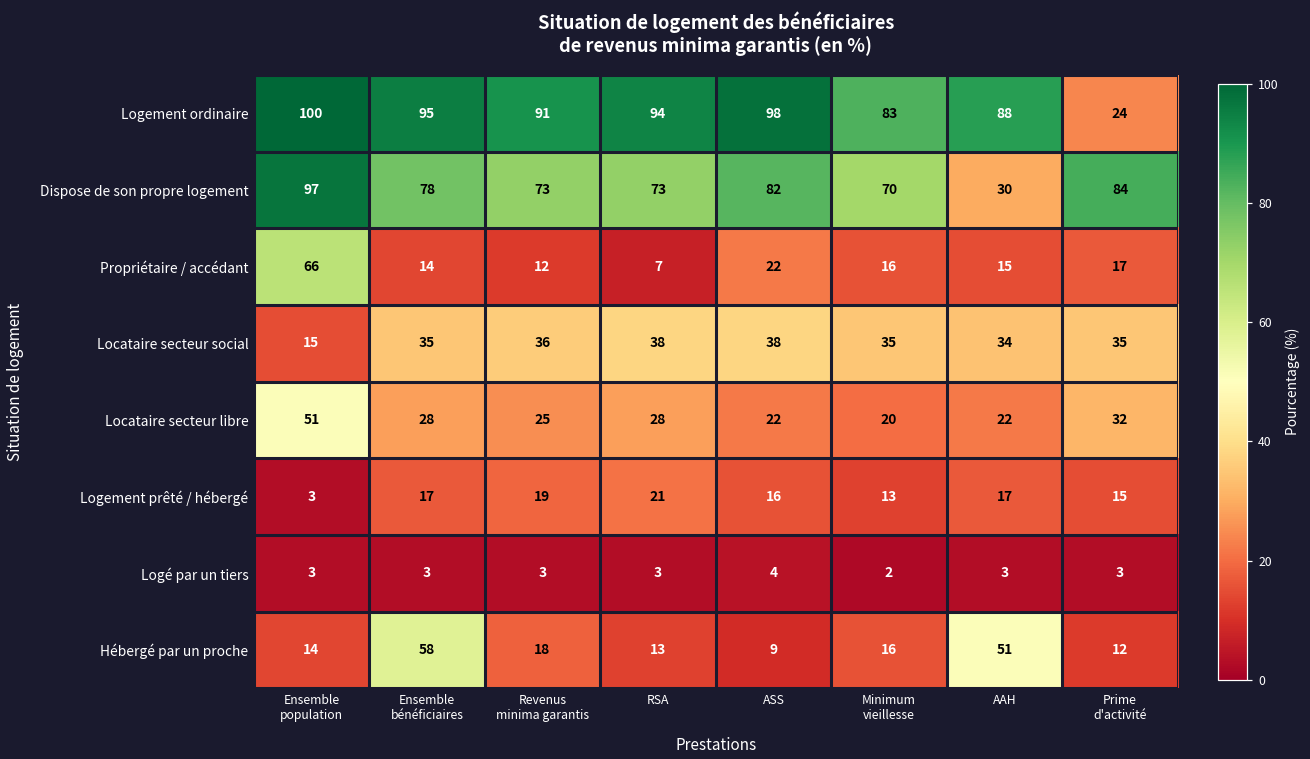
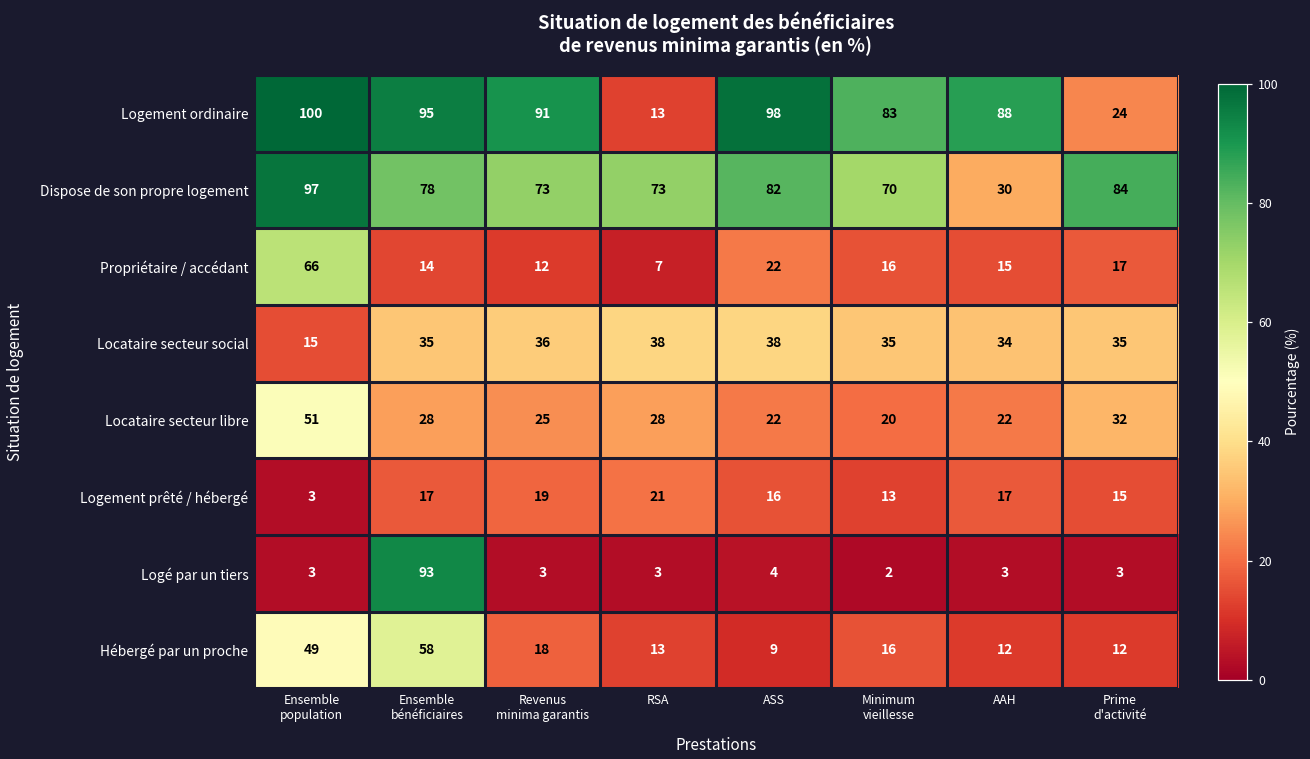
Logement ordinaire, RSA: 94 -> 13
Logé par un tiers, Ensemble bénéficiaires: 3 -> 93
Hébergé par un proche, Ensemble population: 14 -> 49
Hébergé par un proche, AAH: 51 -> 12
